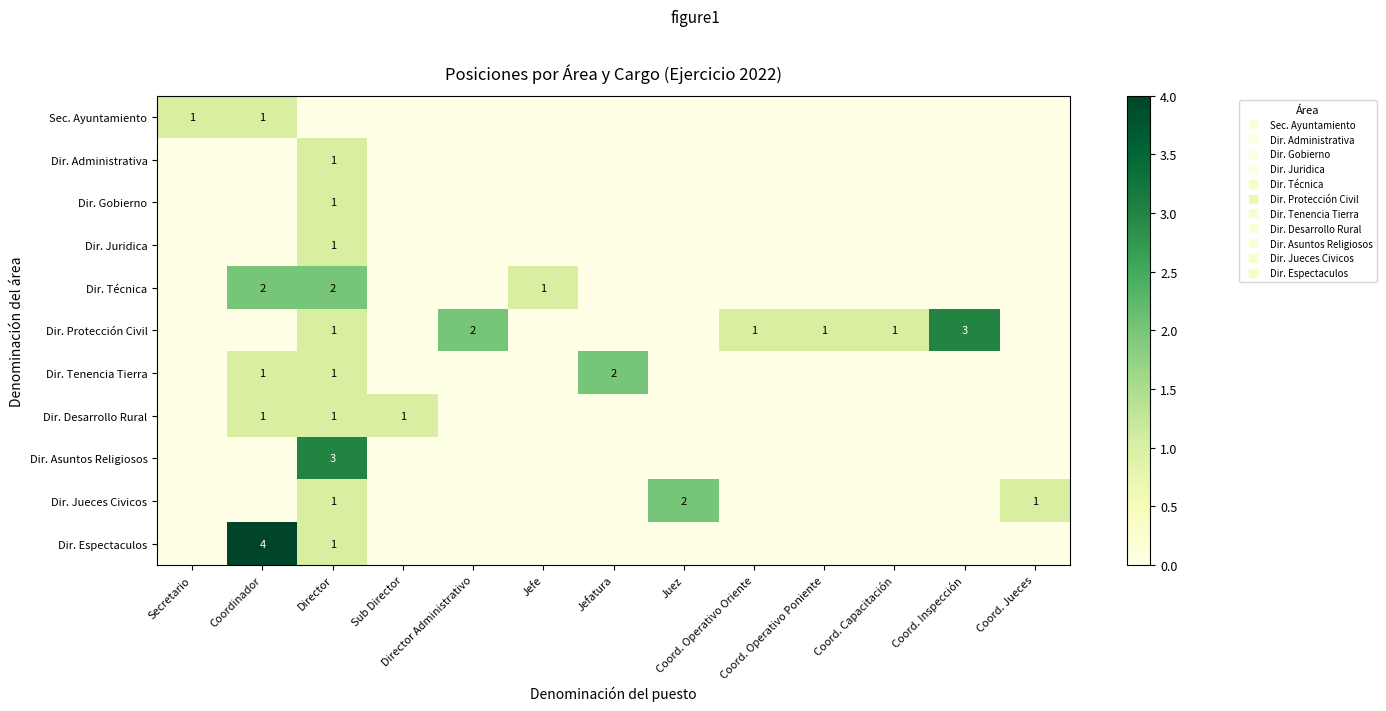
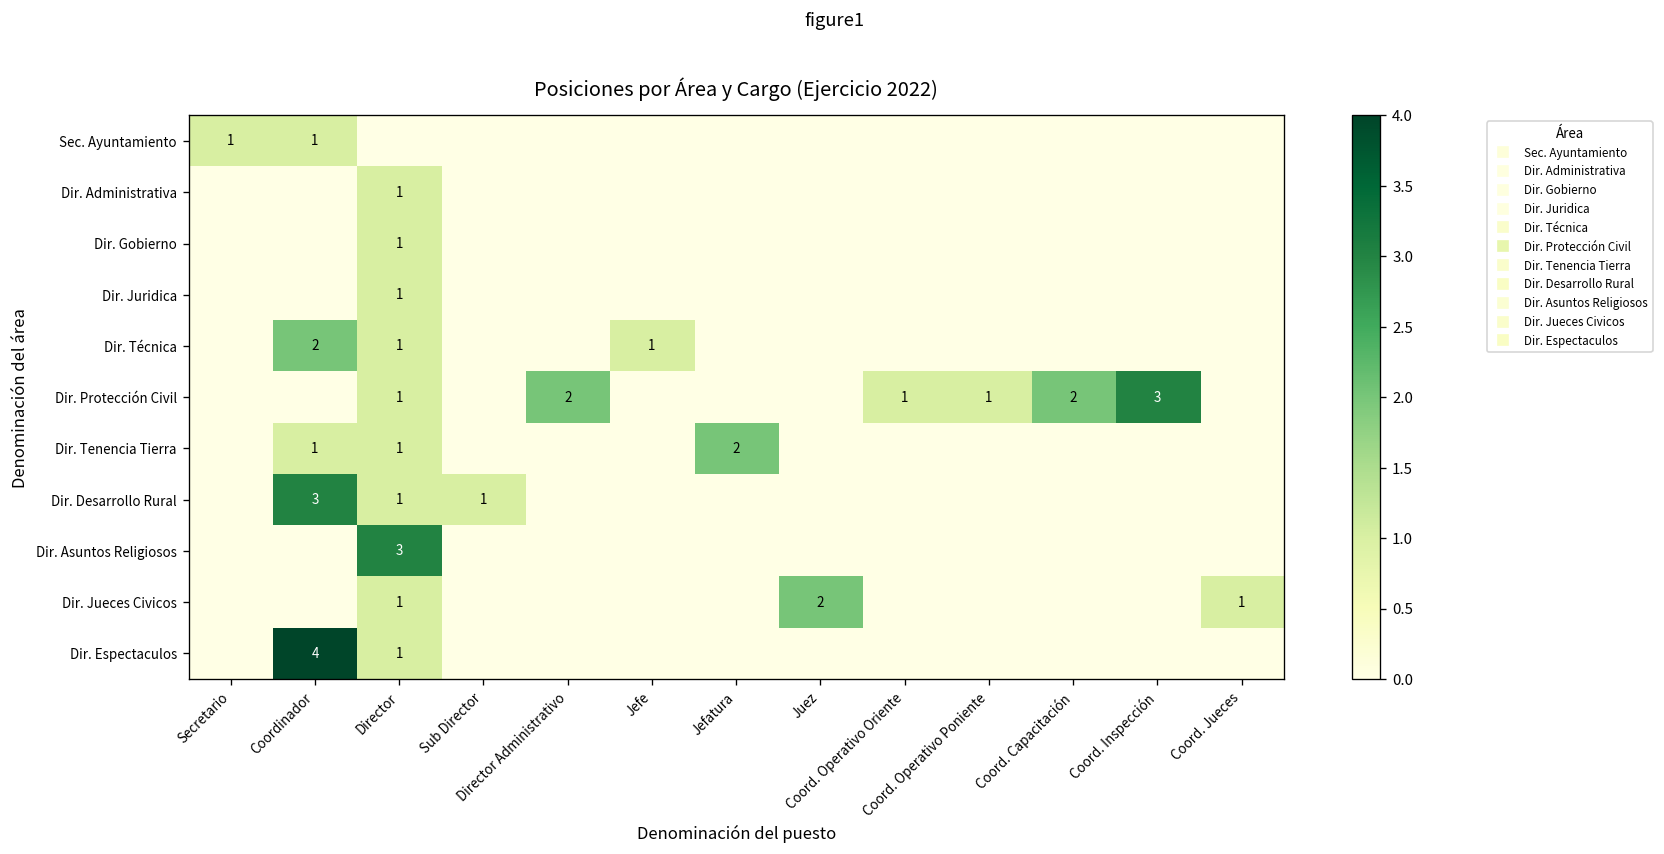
Dir. Técnica, Director: 2 -> 1
Dir. Protección Civil, Coord. Capacitación: 1 -> 2
Dir. Desarrollo Rural, Coordinador: 1 -> 3
